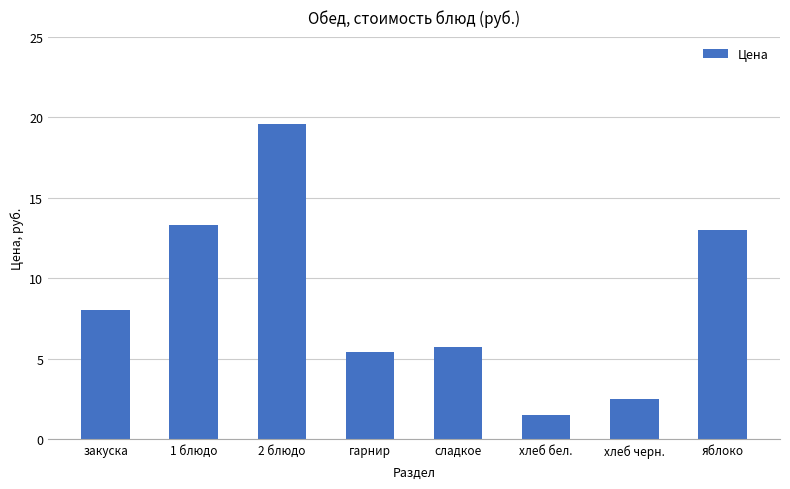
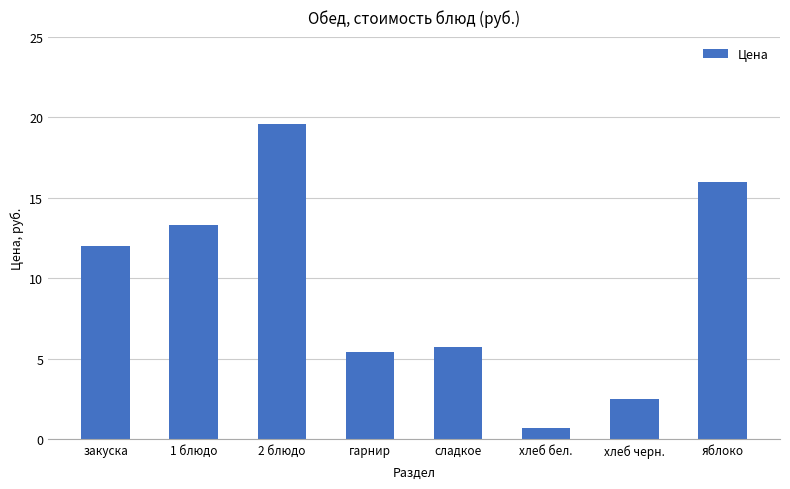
закуска: 8 -> 12
хлеб бел.: 1.5 -> 0.7
яблоко: 13 -> 16
